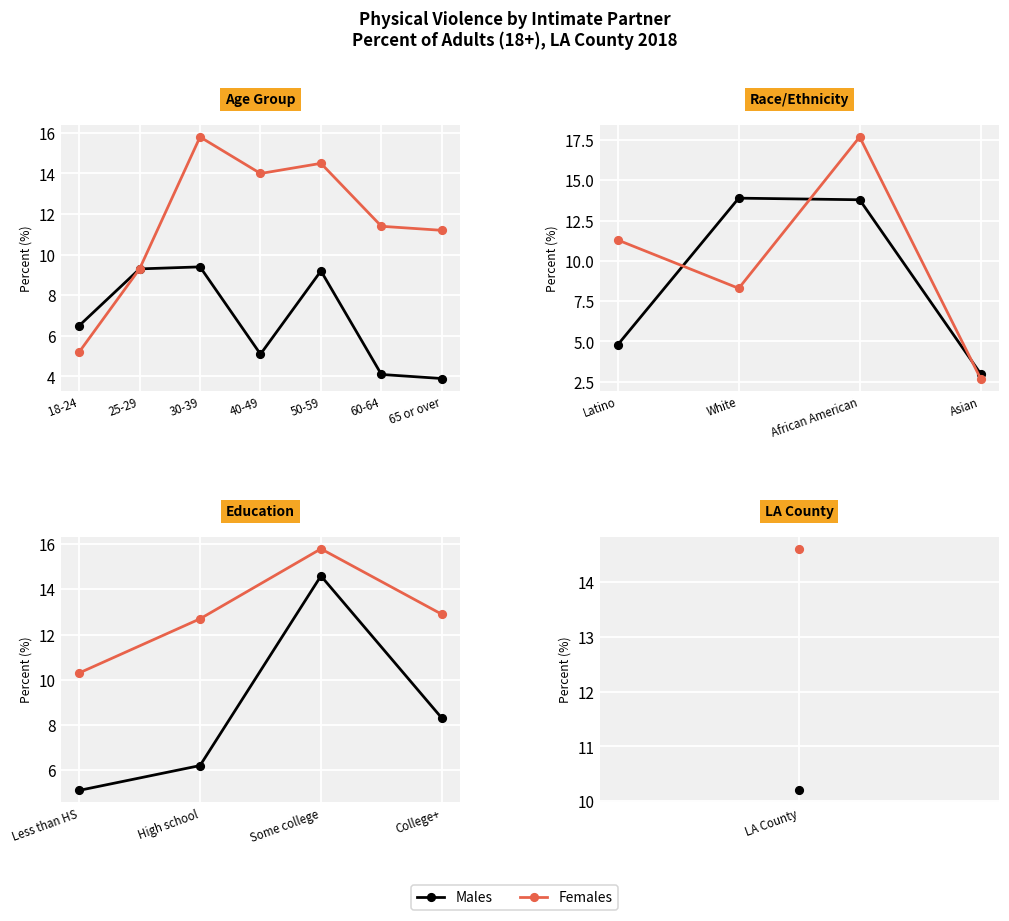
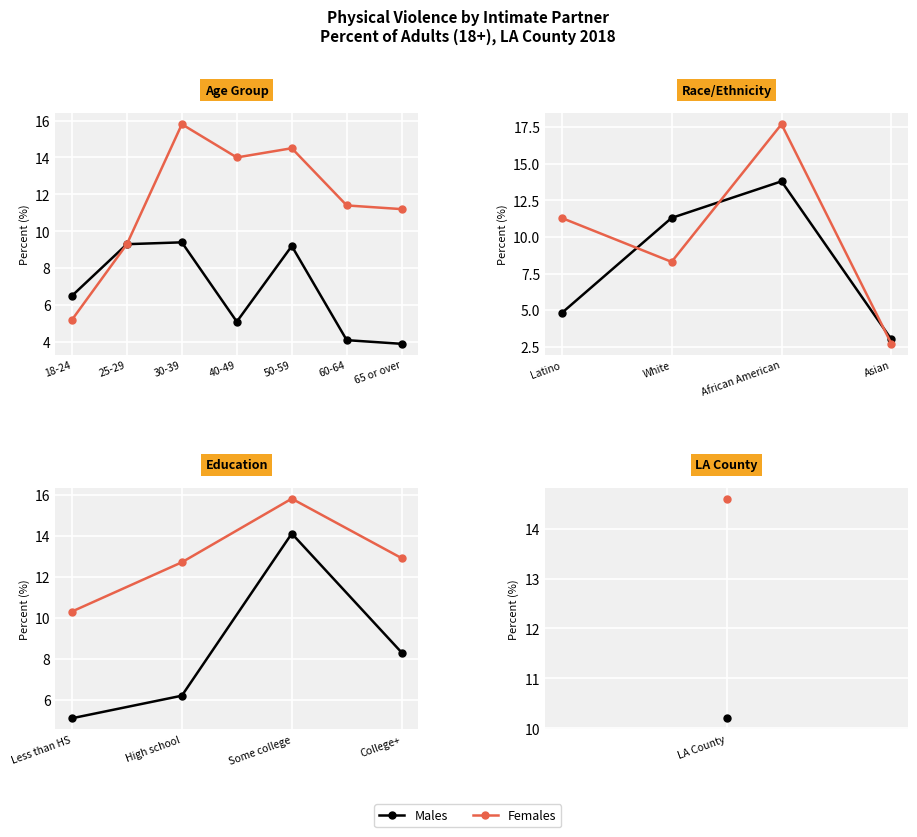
Race/Ethnicity, Males, White: 13.9 -> 11.3
Education, Males, Some college: 14.6 -> 14.1
